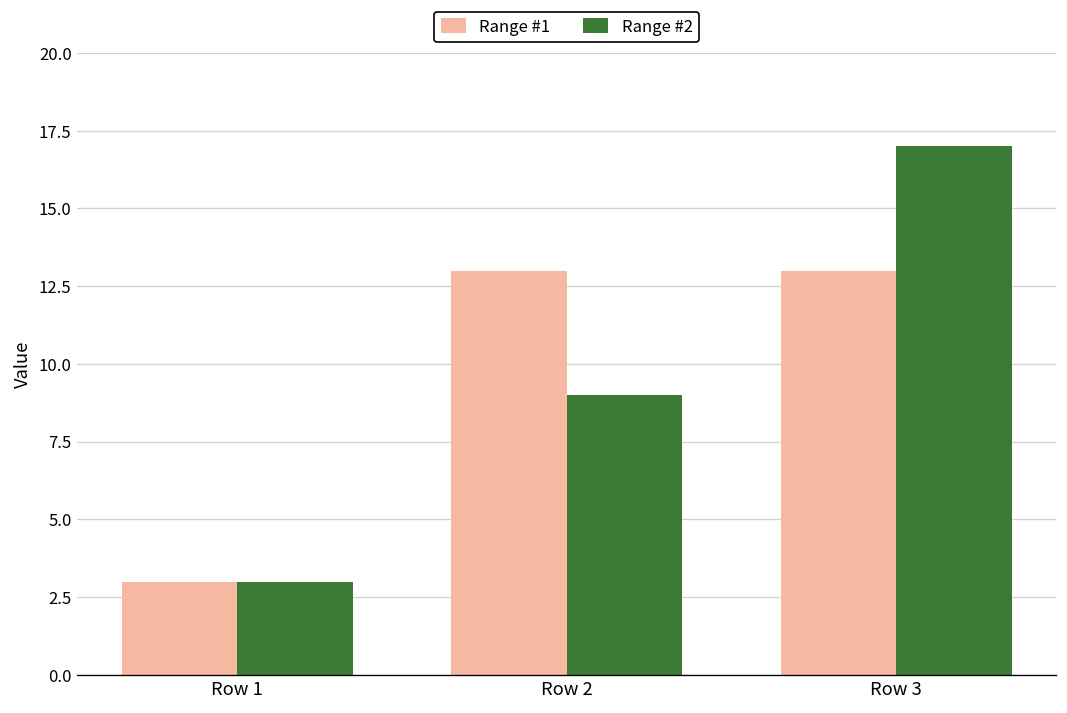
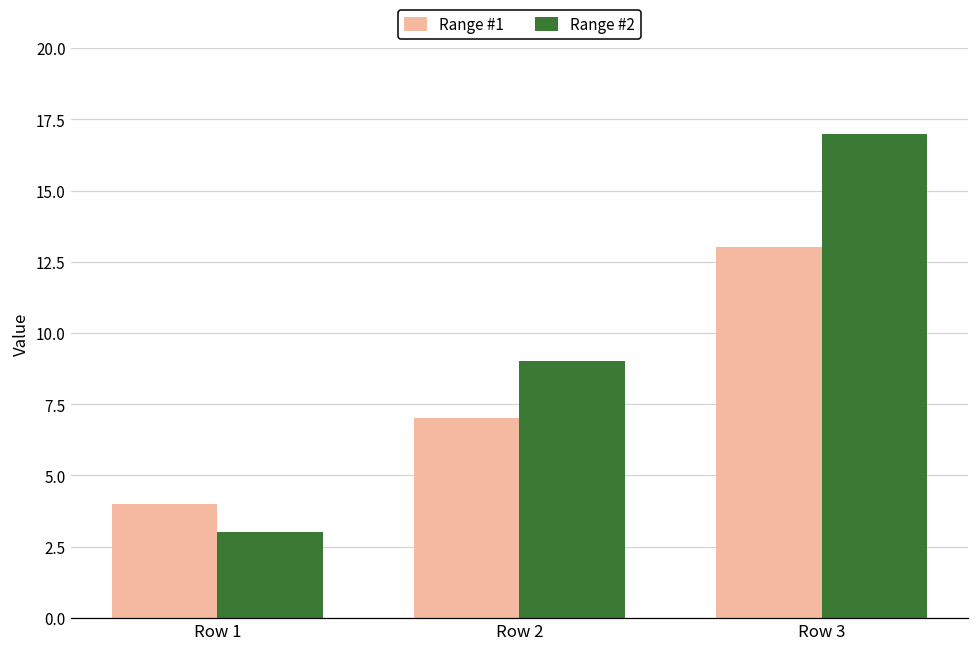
Range #1, Row 1: 3 -> 4
Range #1, Row 2: 13 -> 7
